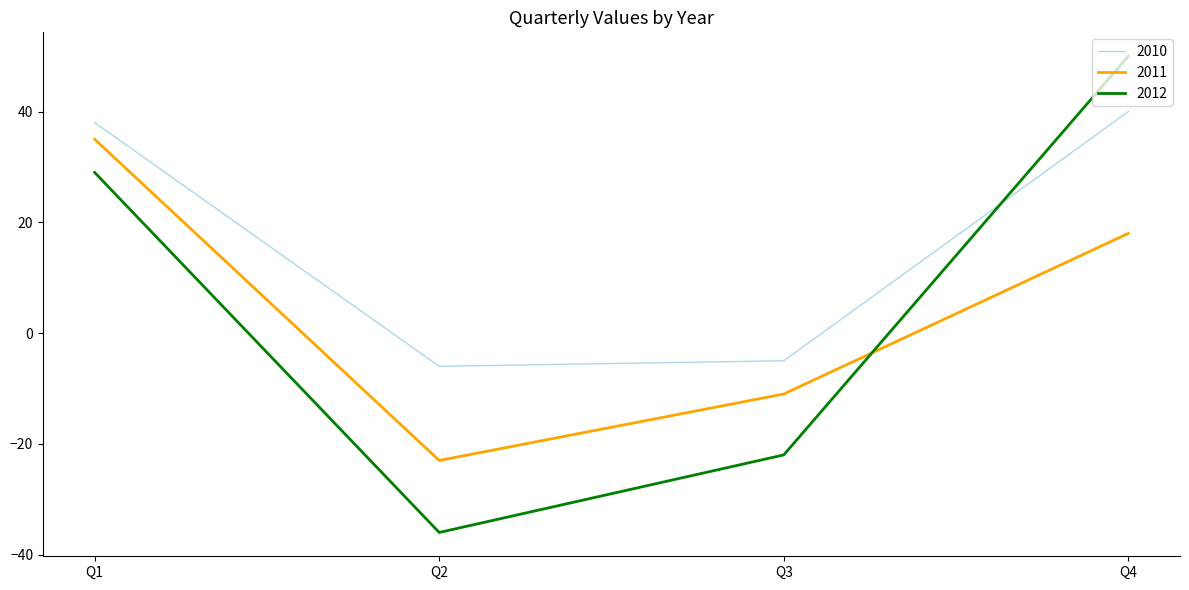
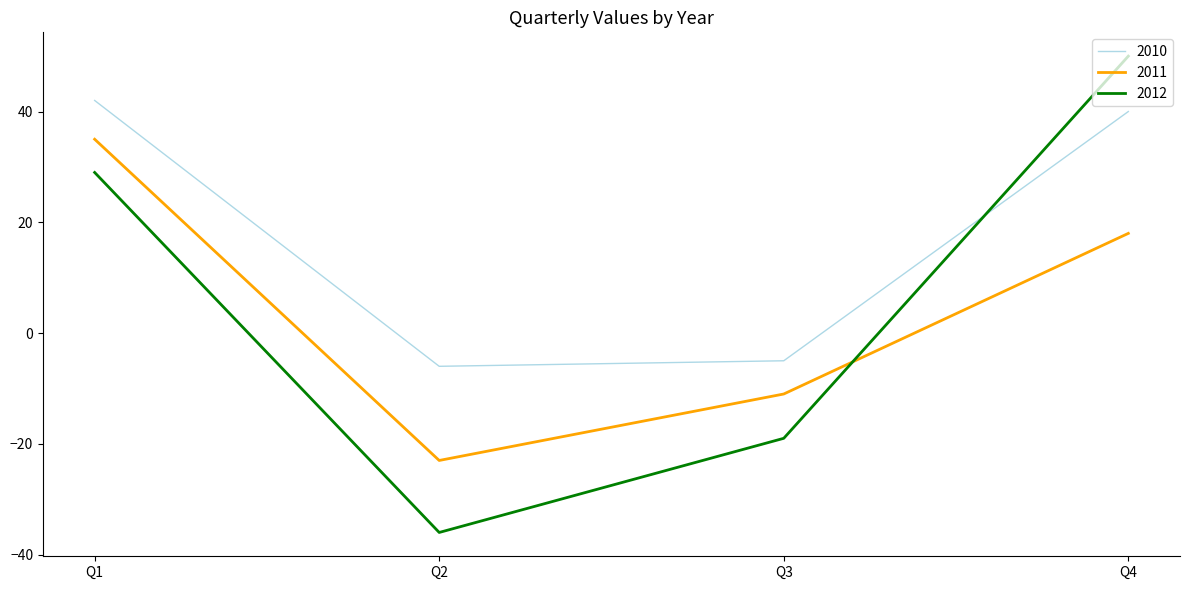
2010, Q1: 38 -> 42
2012, Q3: -22 -> -19
